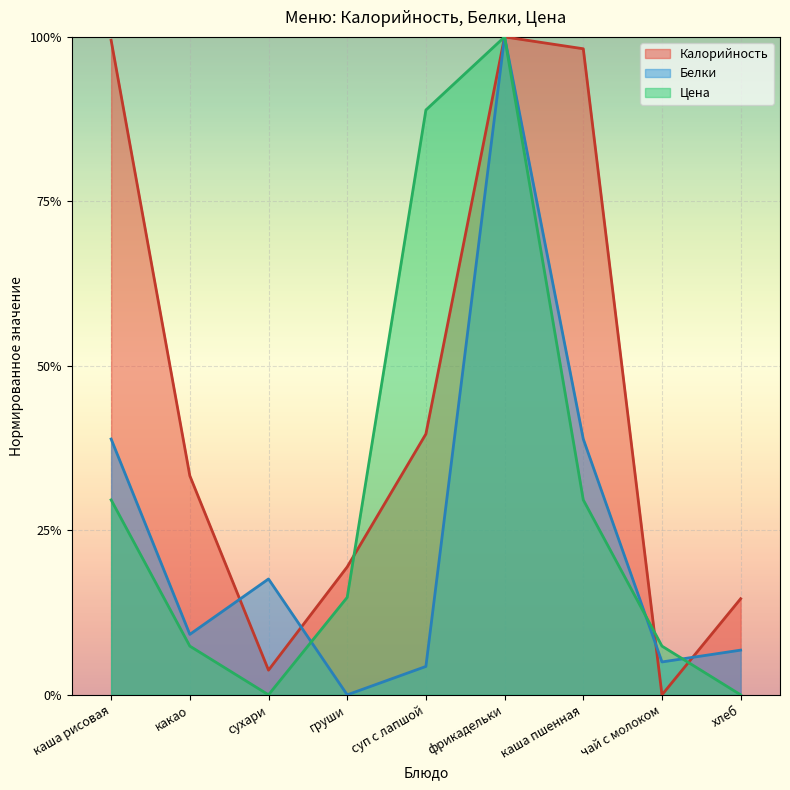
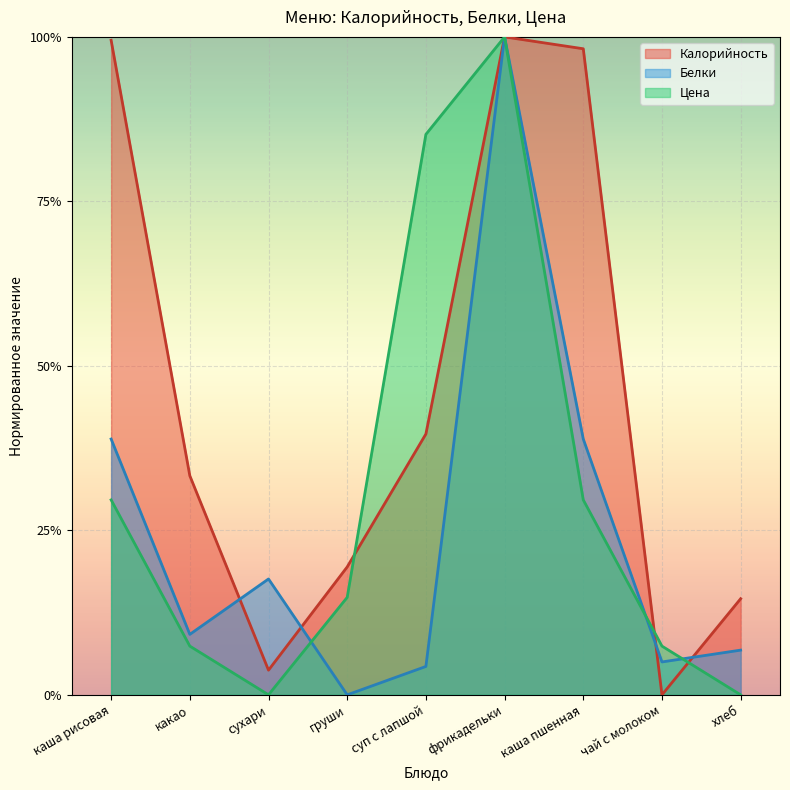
Цена, суп с лапшой: 89% -> 85%
